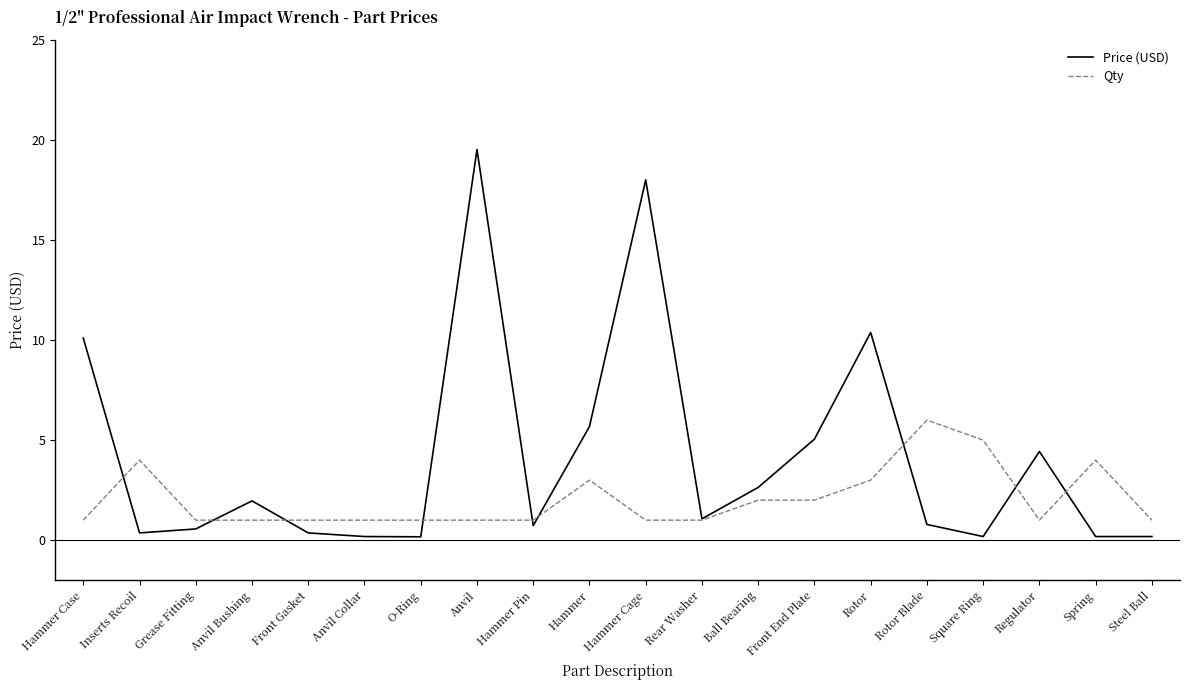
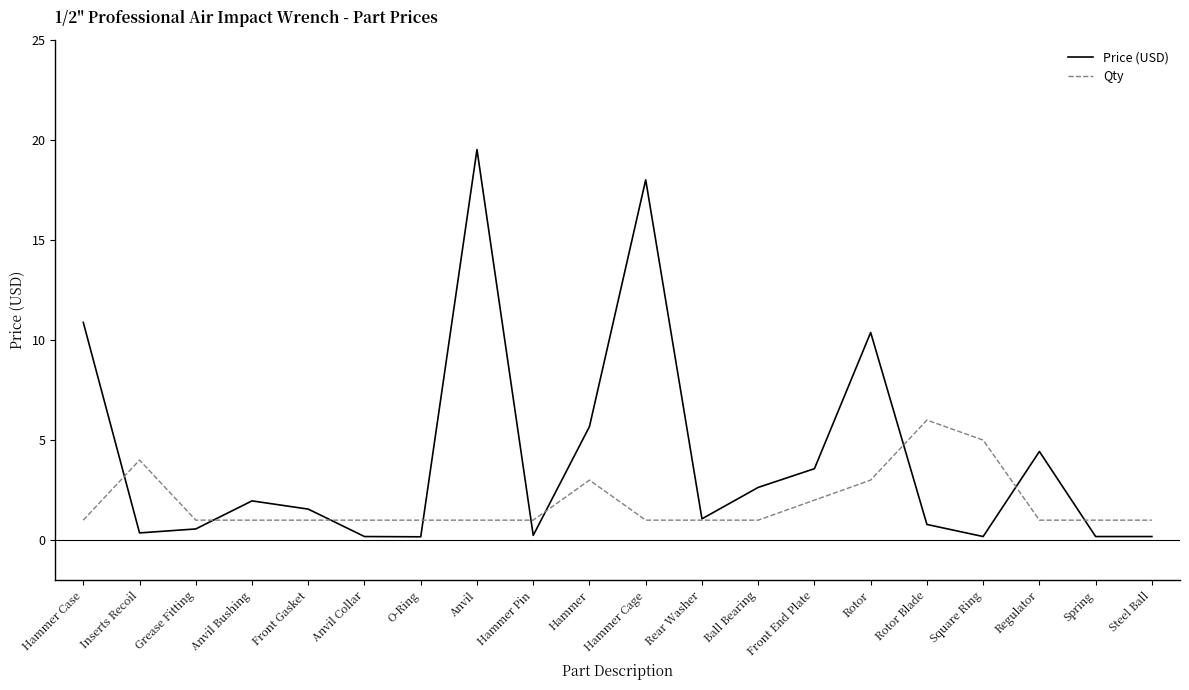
Price (USD), Hammer Case: 10.1 -> 10.9
Price (USD), Front Gasket: 0.4 -> 1.6
Price (USD), Hammer Pin: 0.7 -> 0.2
Qty, Ball Bearing: 2 -> 1
Price (USD), Front End Plate: 5.0 -> 3.6
Qty, Spring: 4 -> 1
